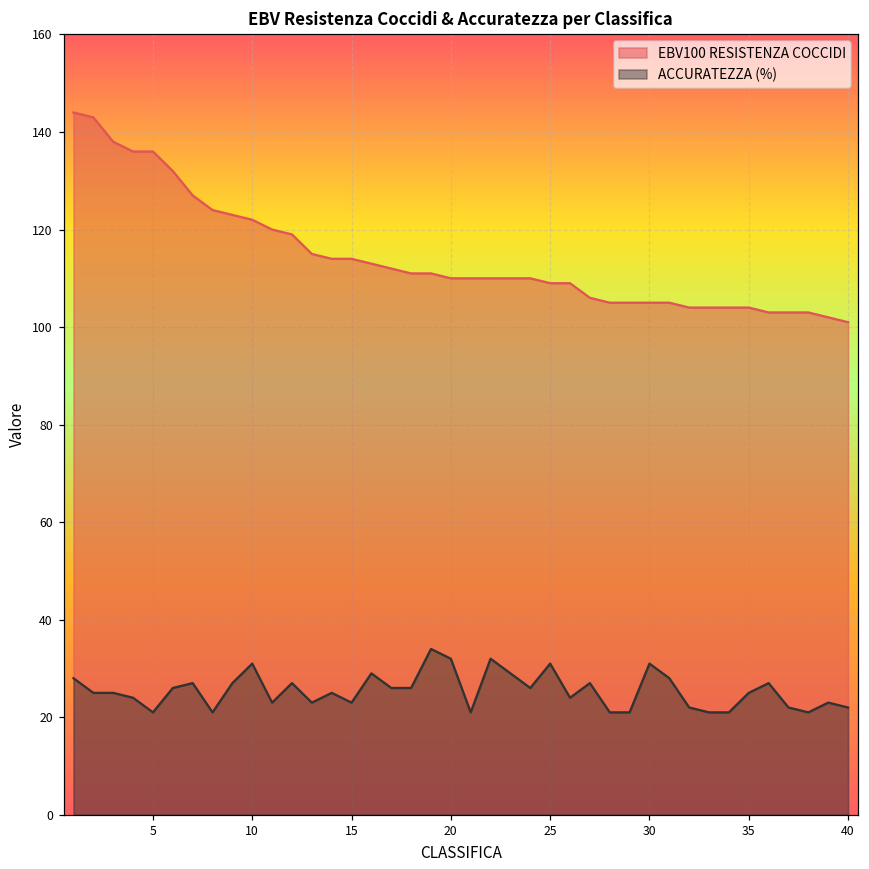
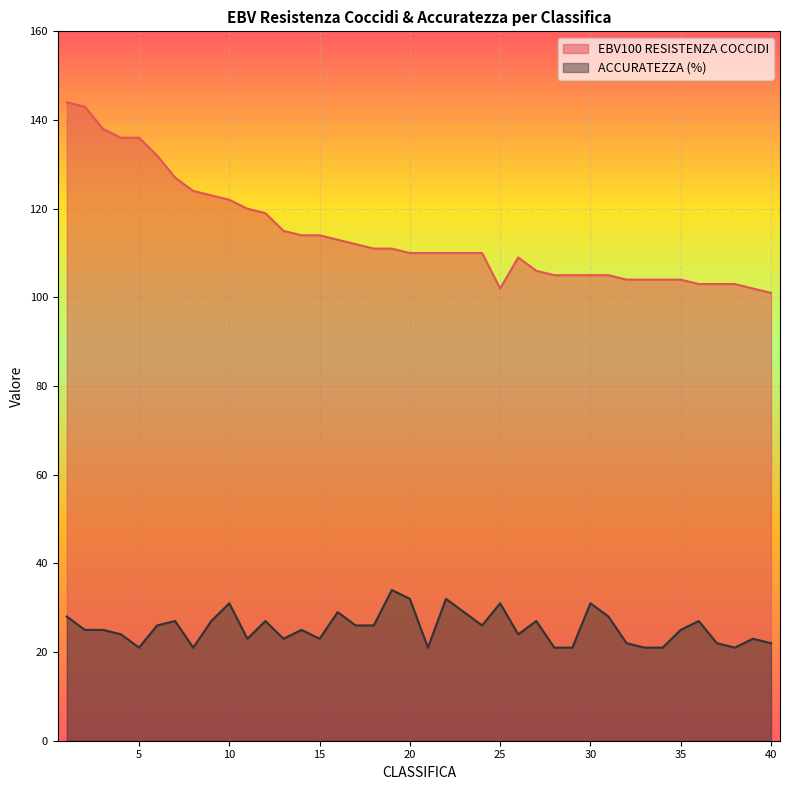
EBV100 RESISTENZA COCCIDI, 25: 109 -> 102
